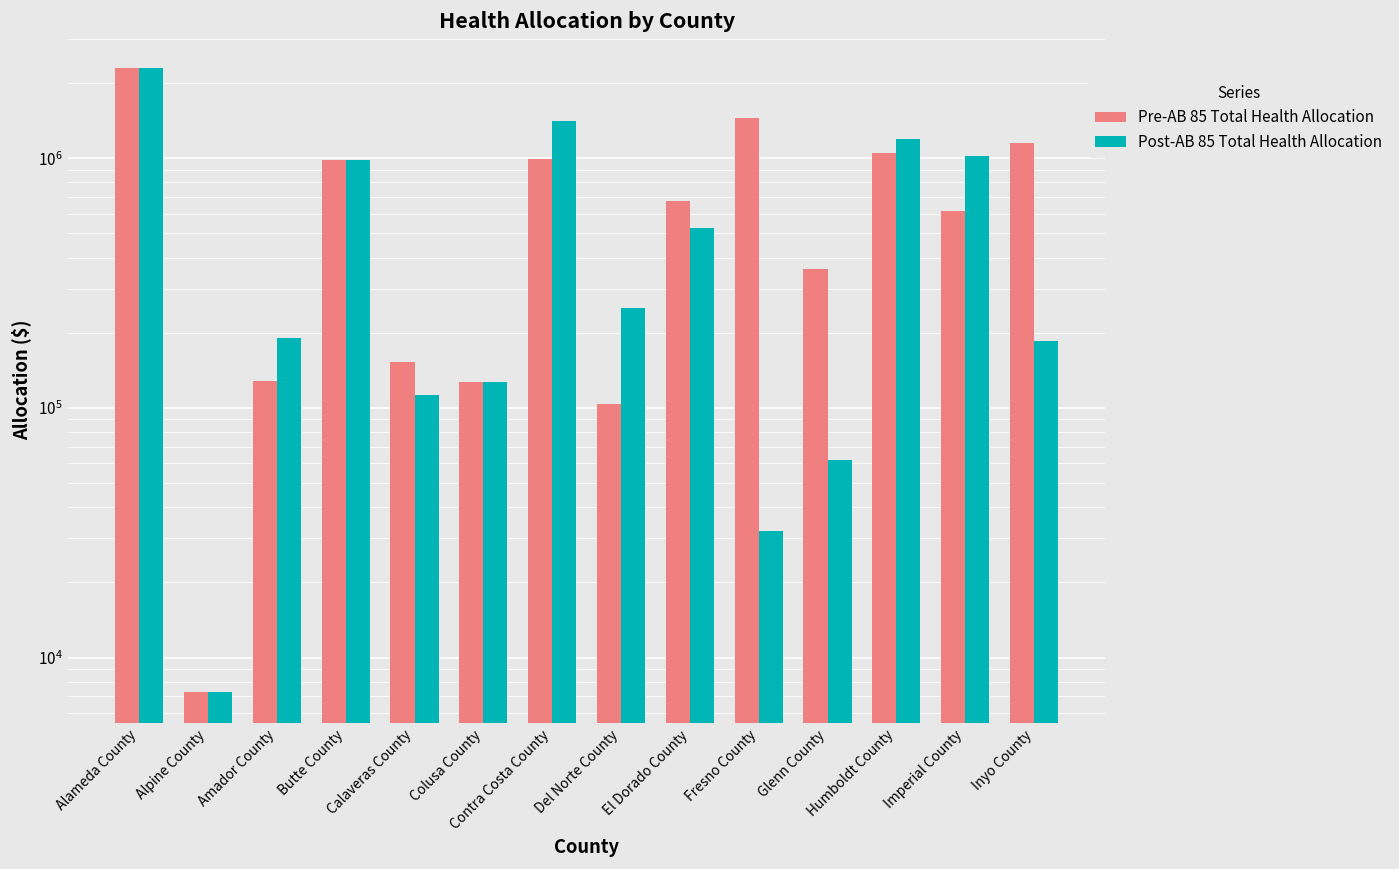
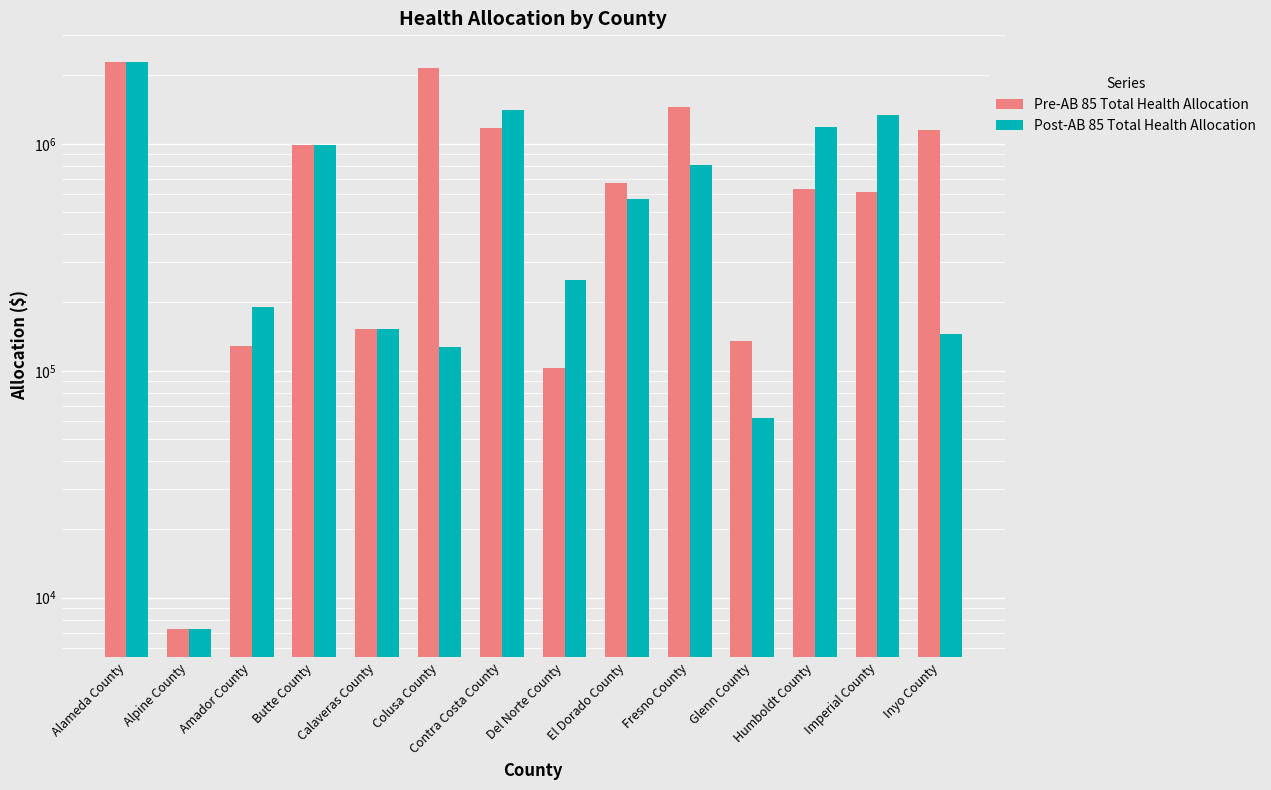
Post-AB 85 Total Health Allocation, Calaveras County: 110000 -> 150000
Pre-AB 85 Total Health Allocation, Colusa County: 130000 -> 2200000
Pre-AB 85 Total Health Allocation, Contra Costa County: 1000000 -> 1200000
Post-AB 85 Total Health Allocation, El Dorado County: 530000 -> 570000
Post-AB 85 Total Health Allocation, Fresno County: 32000 -> 810000
Pre-AB 85 Total Health Allocation, Glenn County: 360000 -> 130000
Pre-AB 85 Total Health Allocation, Humboldt County: 1100000 -> 630000
Post-AB 85 Total Health Allocation, Imperial County: 1000000 -> 1300000
Post-AB 85 Total Health Allocation, Inyo County: 190000 -> 150000
